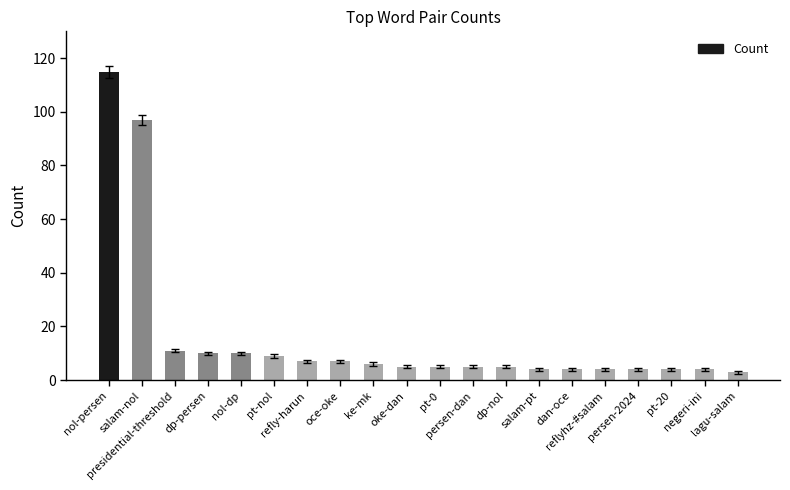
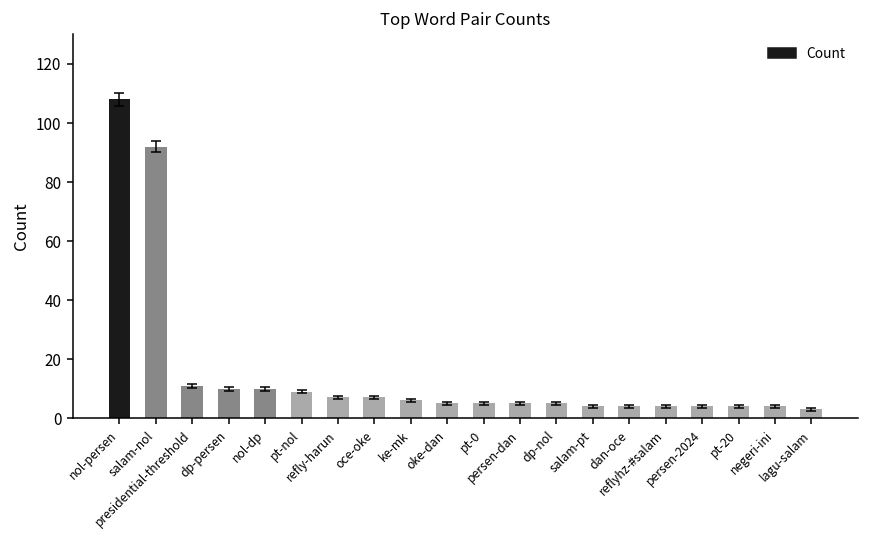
Count, nol-persen: 115 -> 108
Count, salam-nol: 97 -> 92
